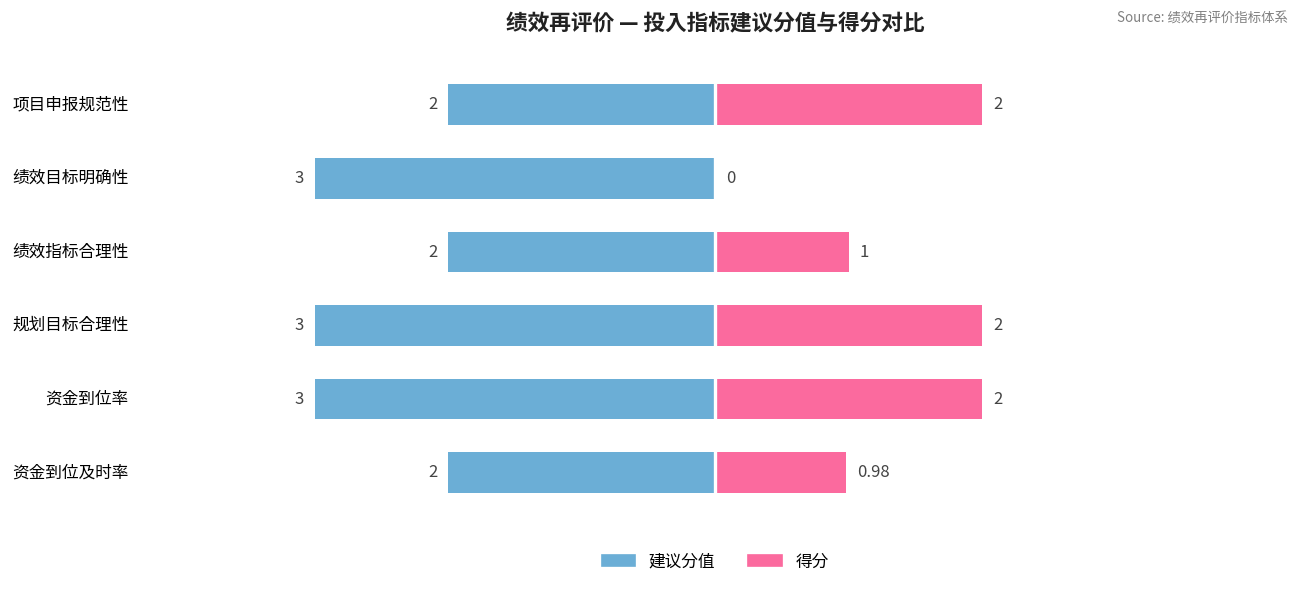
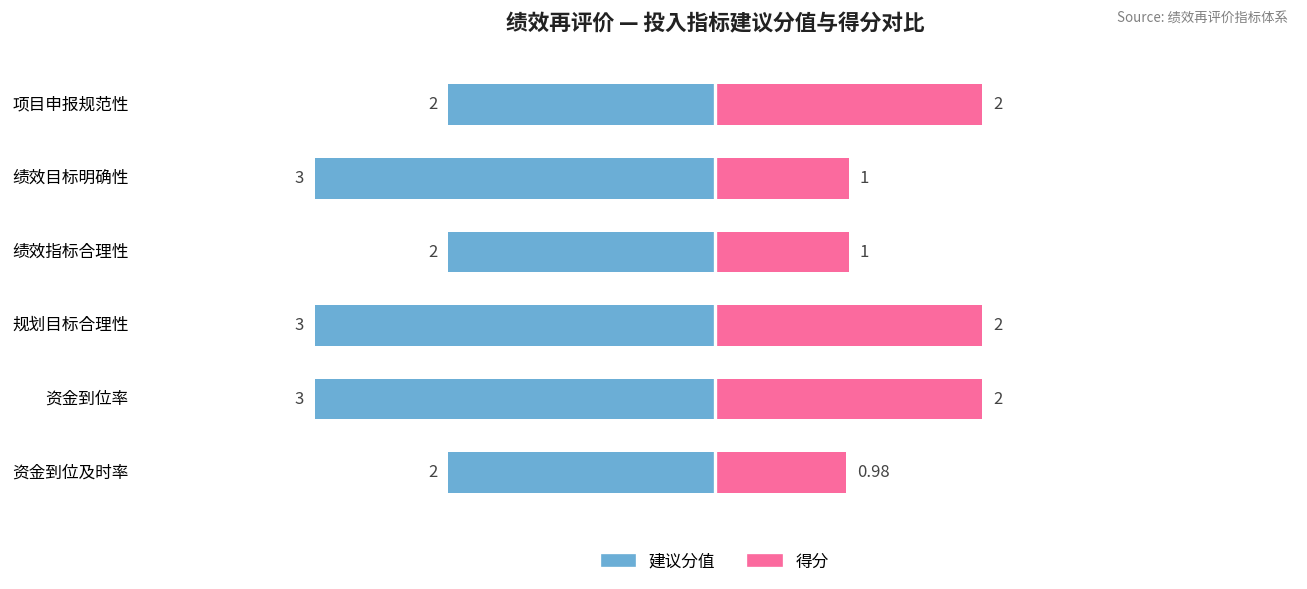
得分, 绩效目标明确性: 0 -> 1
